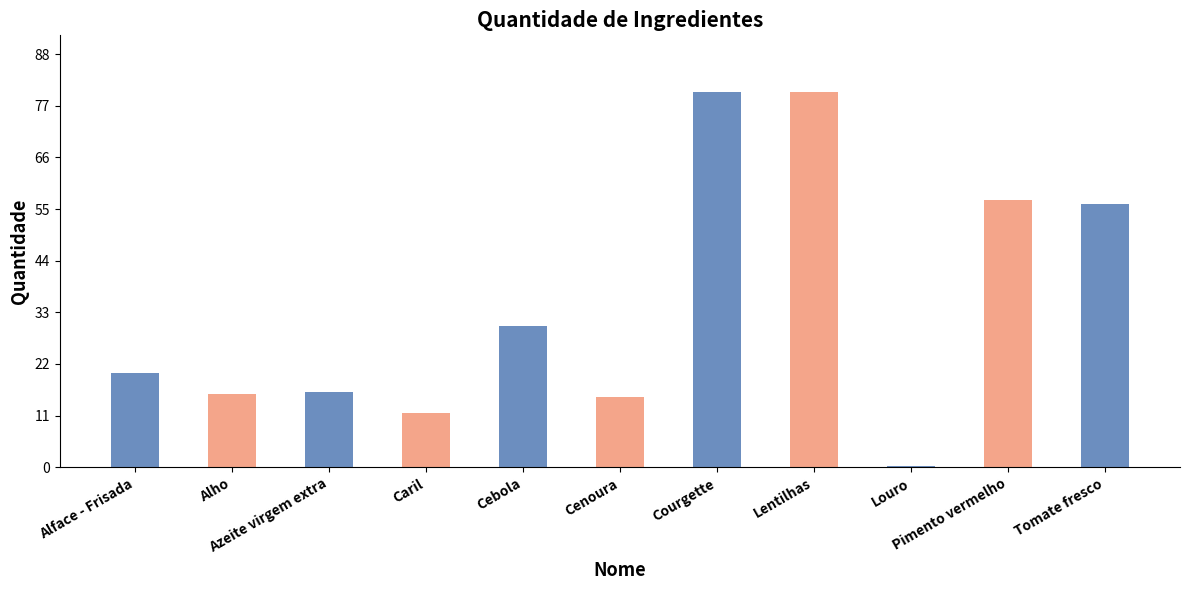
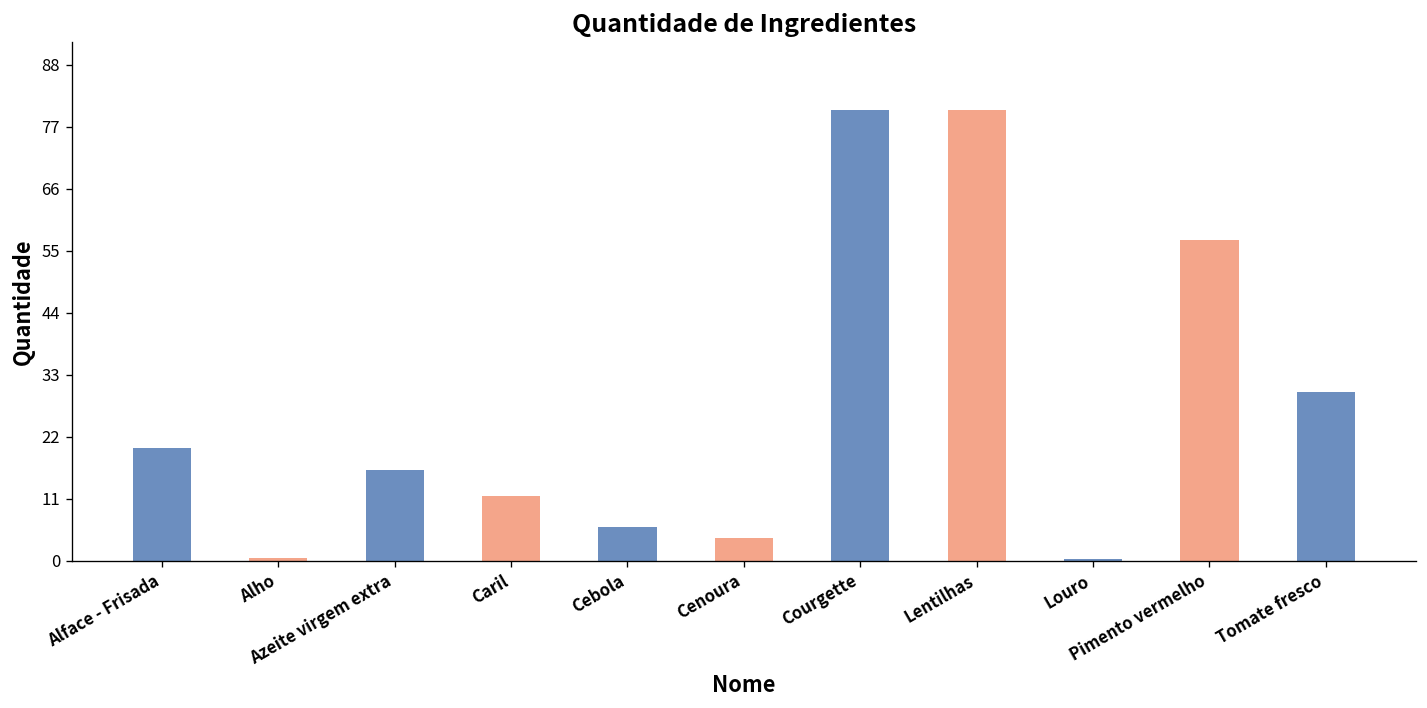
Alho: 16 -> 1
Cebola: 30 -> 6
Cenoura: 15 -> 4
Tomate fresco: 56 -> 30
